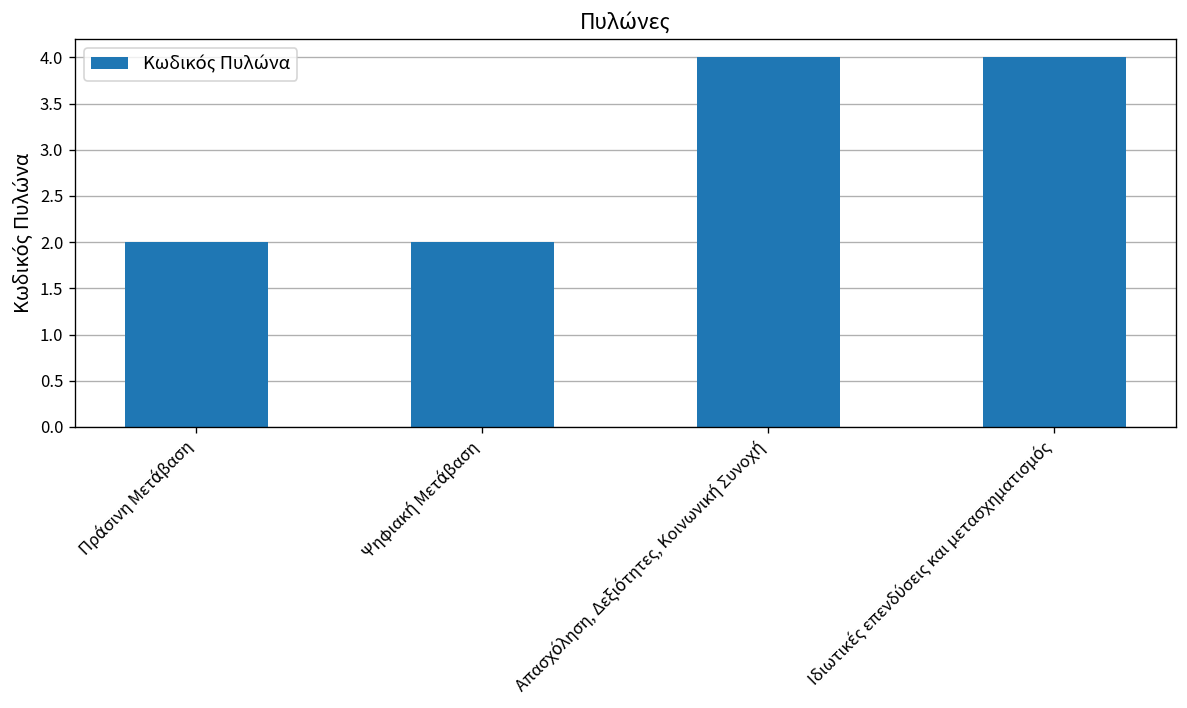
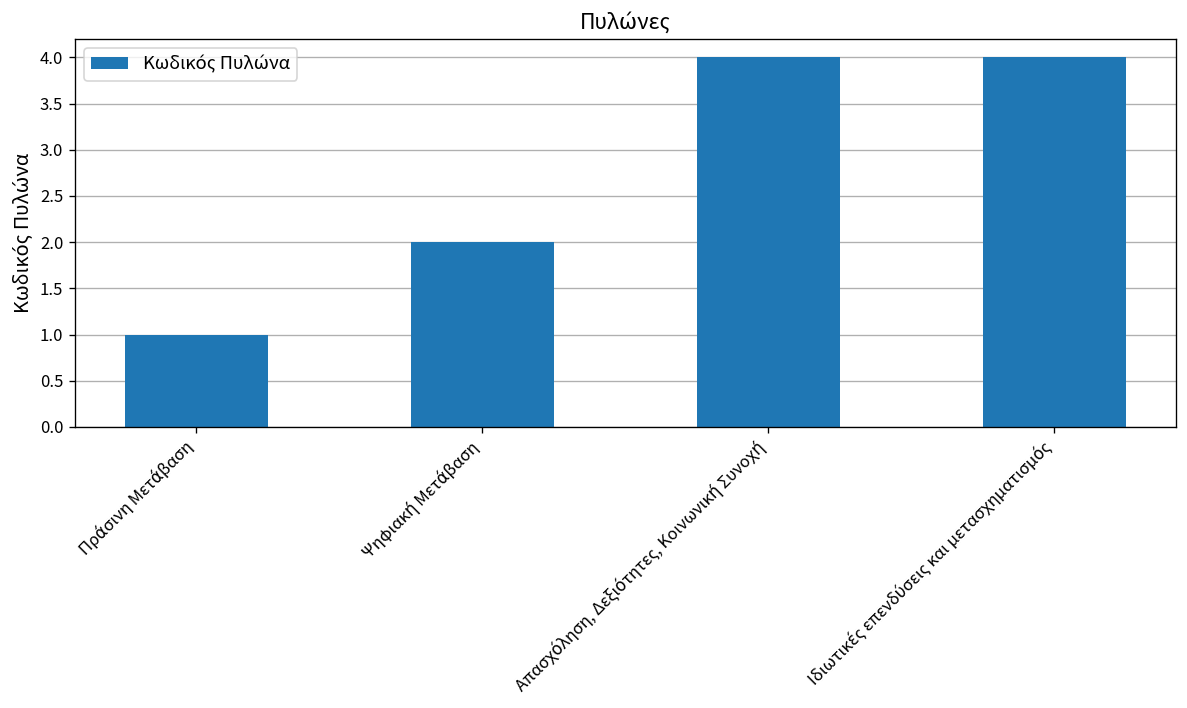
Πράσινη Μετάβαση: 2 -> 1
